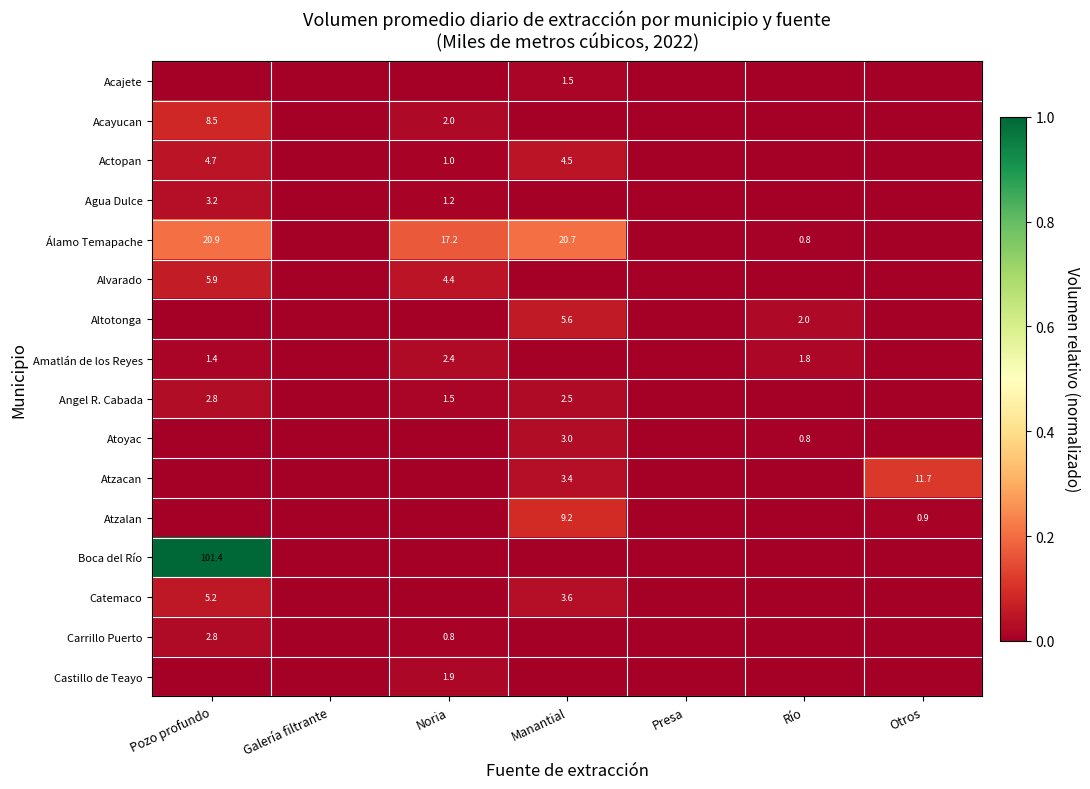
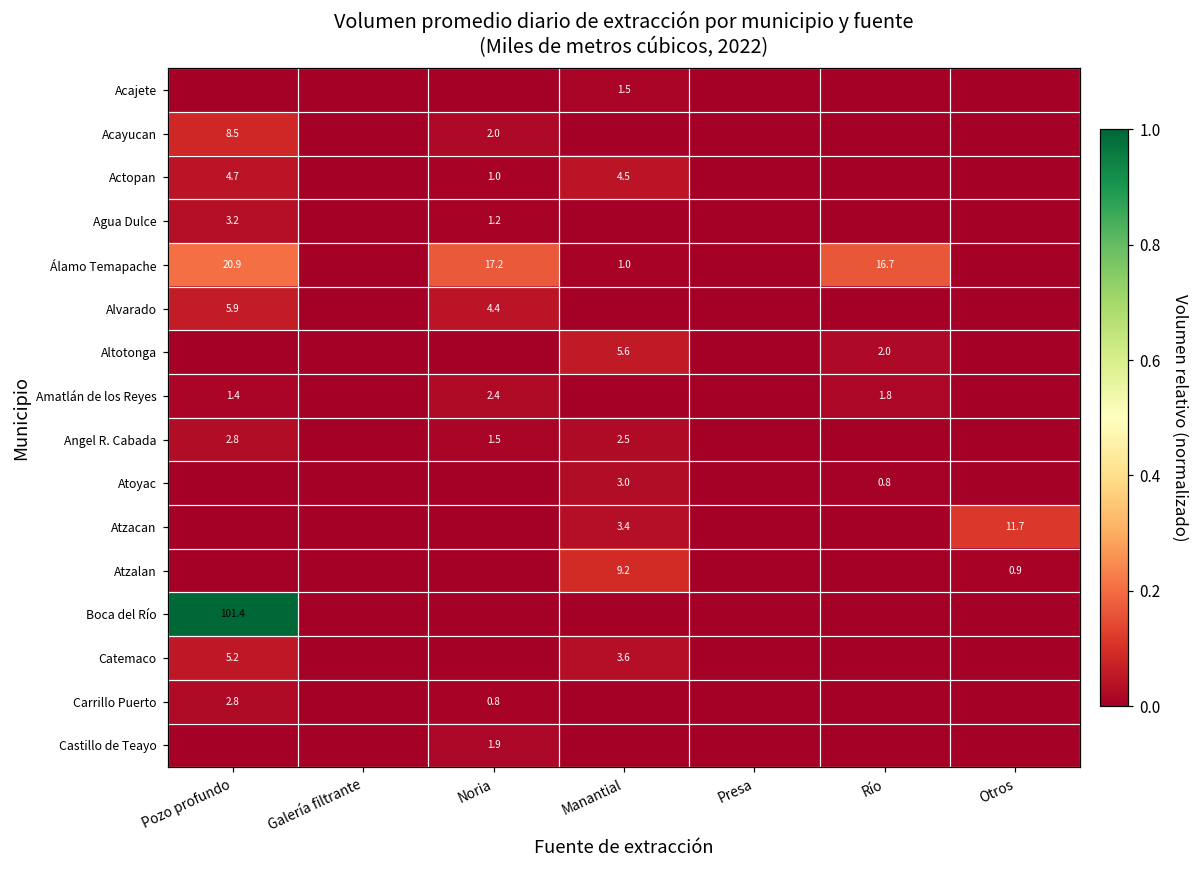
Álamo Temapache, Manantial: 20.7 -> 1.0
Álamo Temapache, Río: 0.8 -> 16.7
